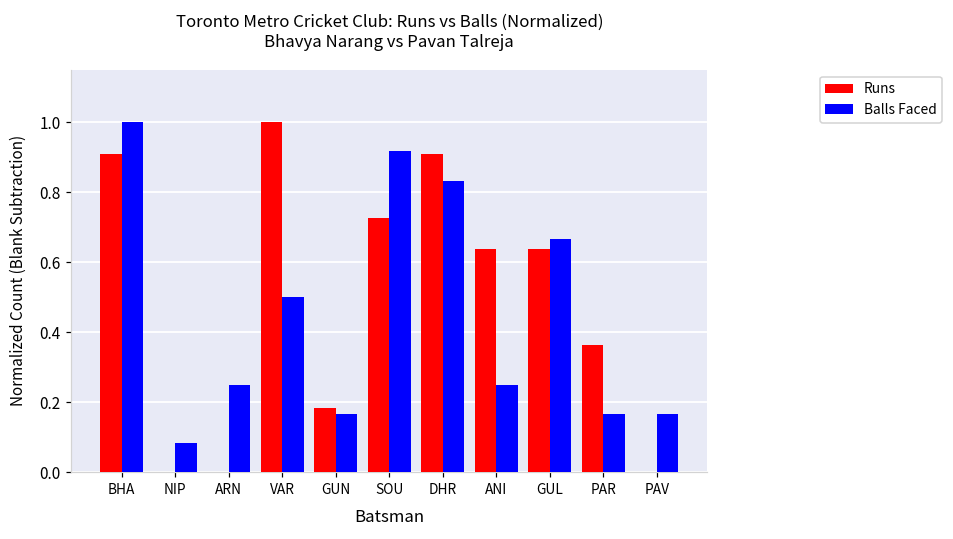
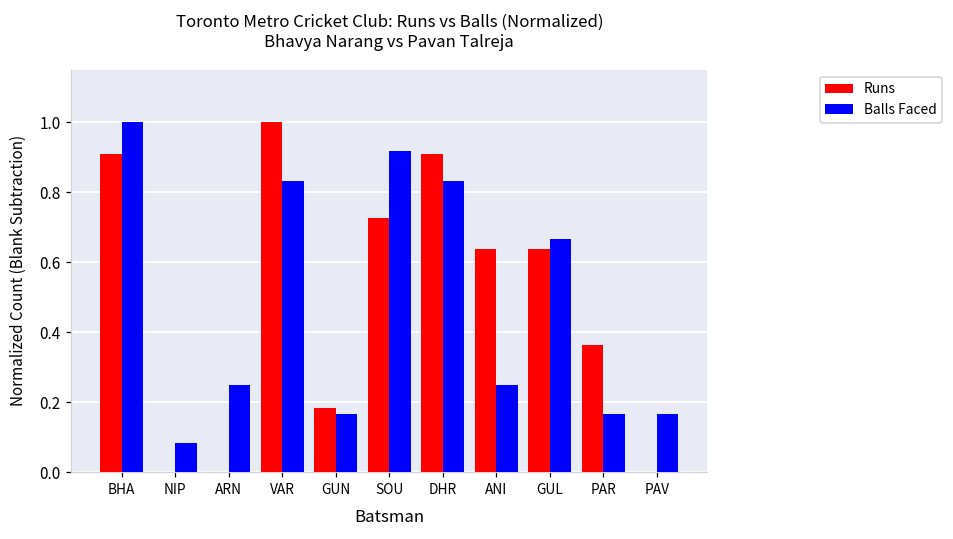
Balls Faced, VAR: 0.50 -> 0.83
